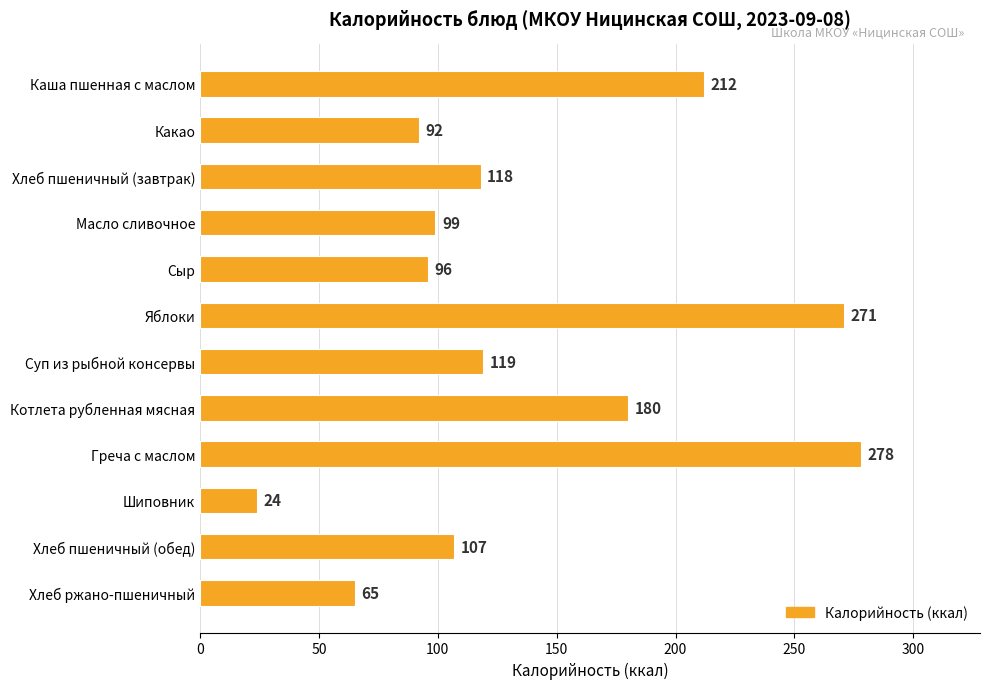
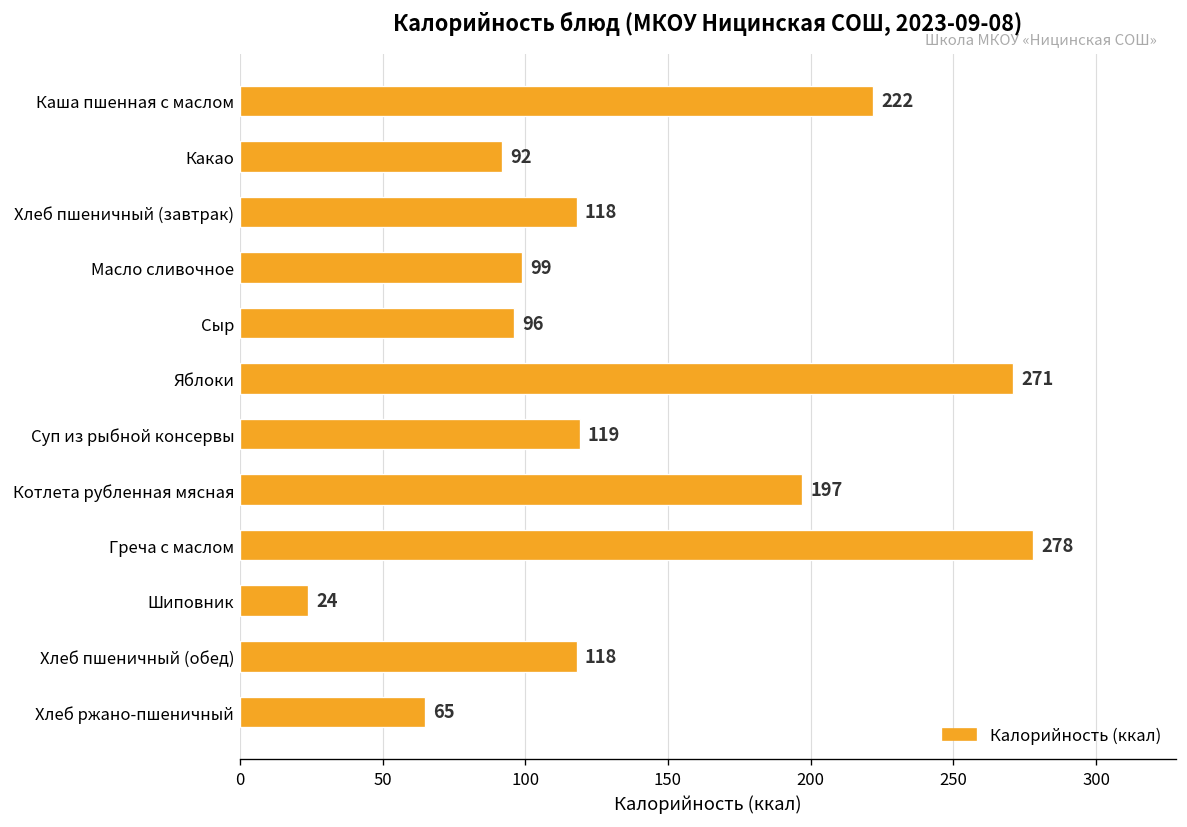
Каша пшенная с маслом: 212 -> 222
Котлета рубленная мясная: 180 -> 197
Хлеб пшеничный (обед): 107 -> 118
